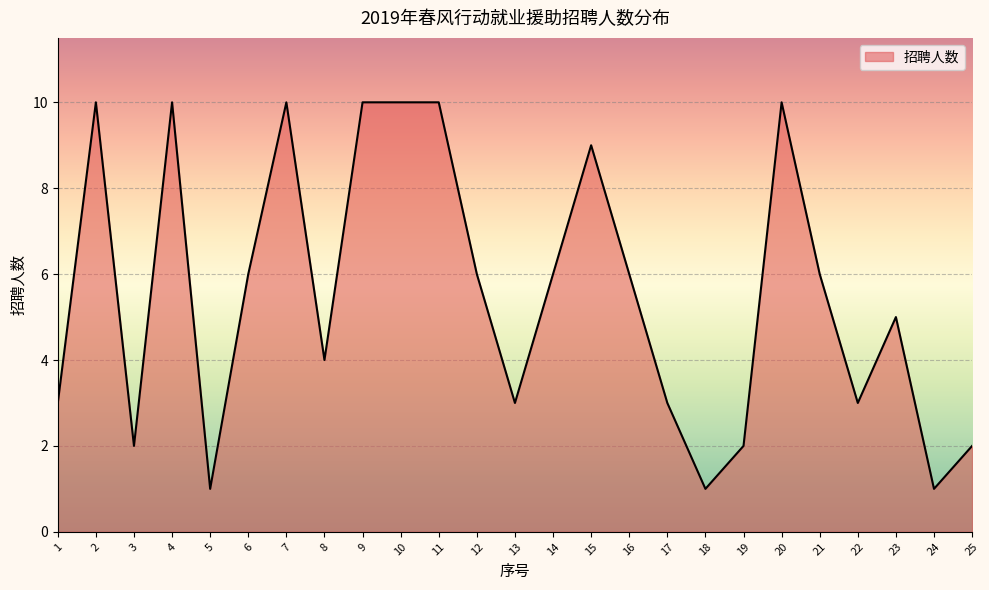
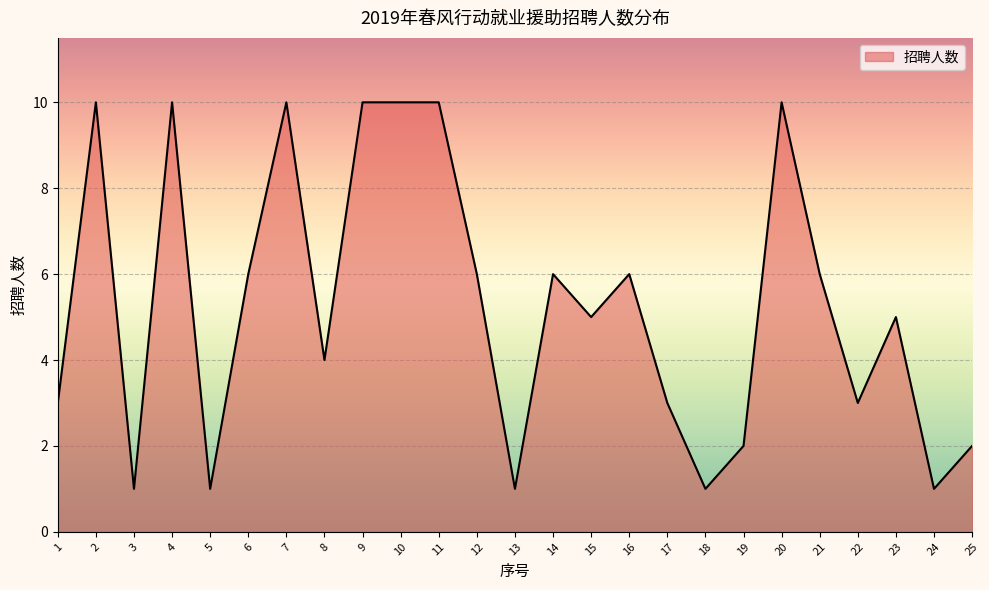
3: 2 -> 1
13: 3 -> 1
15: 9 -> 5
